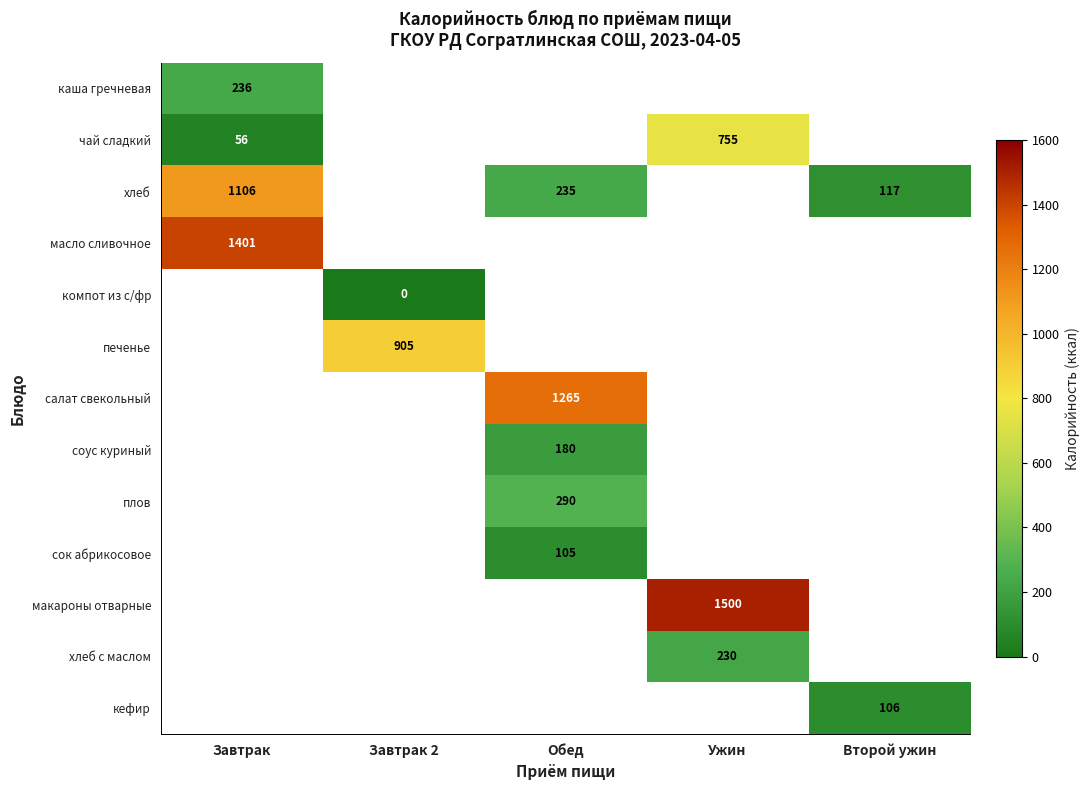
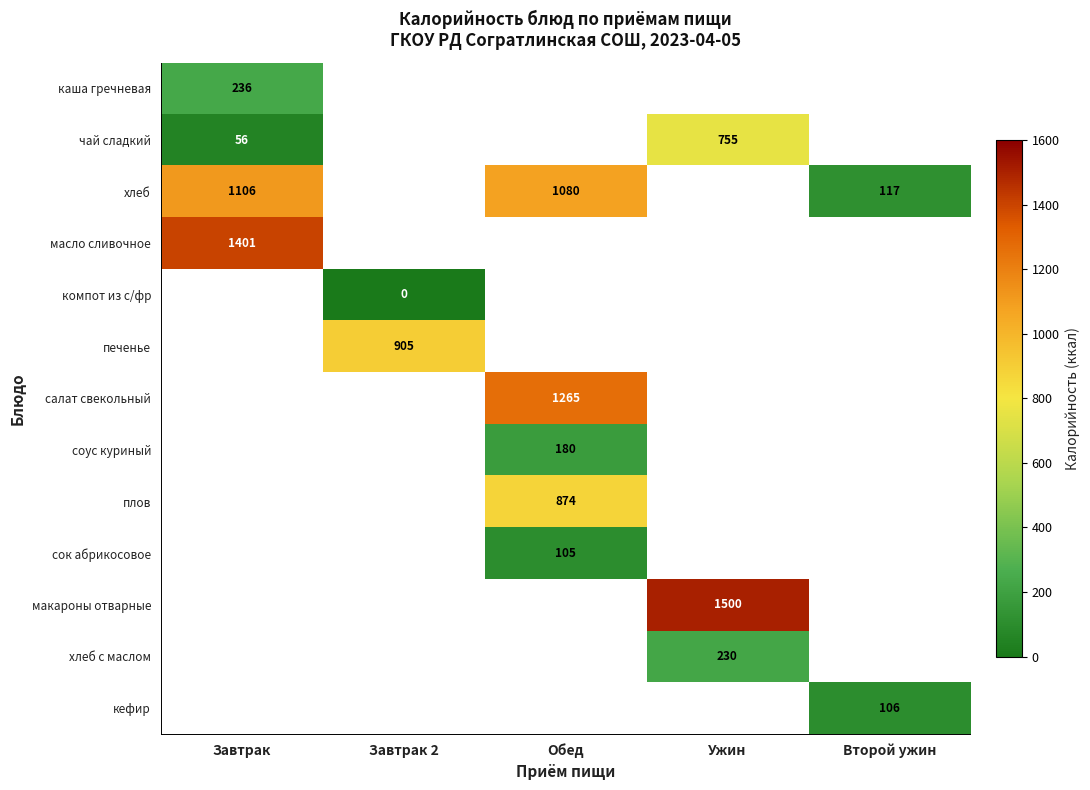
хлеб, Обед: 235 -> 1080
плов, Обед: 290 -> 874
